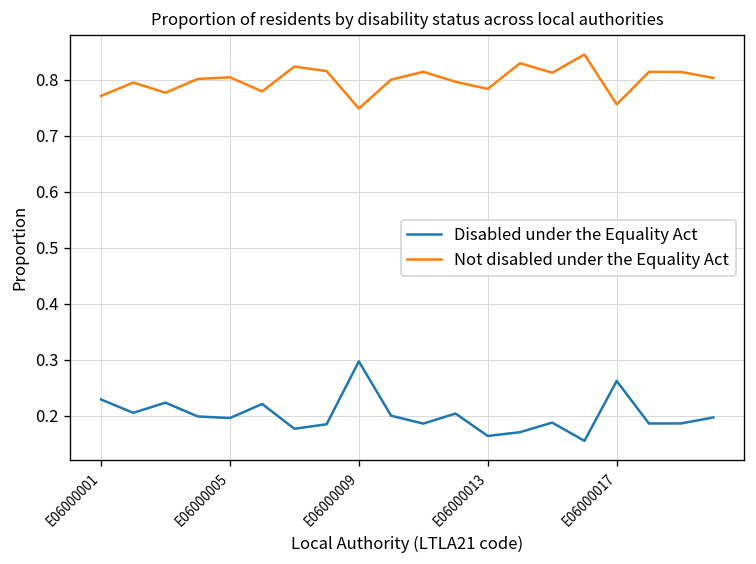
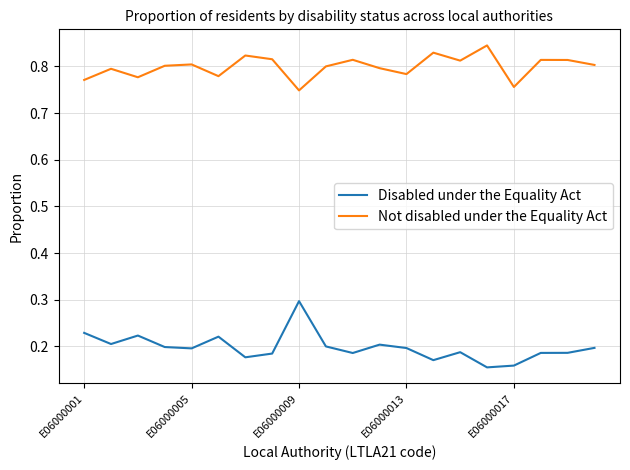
Disabled under the Equality Act, E06000013: 0.16 -> 0.20
Disabled under the Equality Act, E06000017: 0.26 -> 0.16
